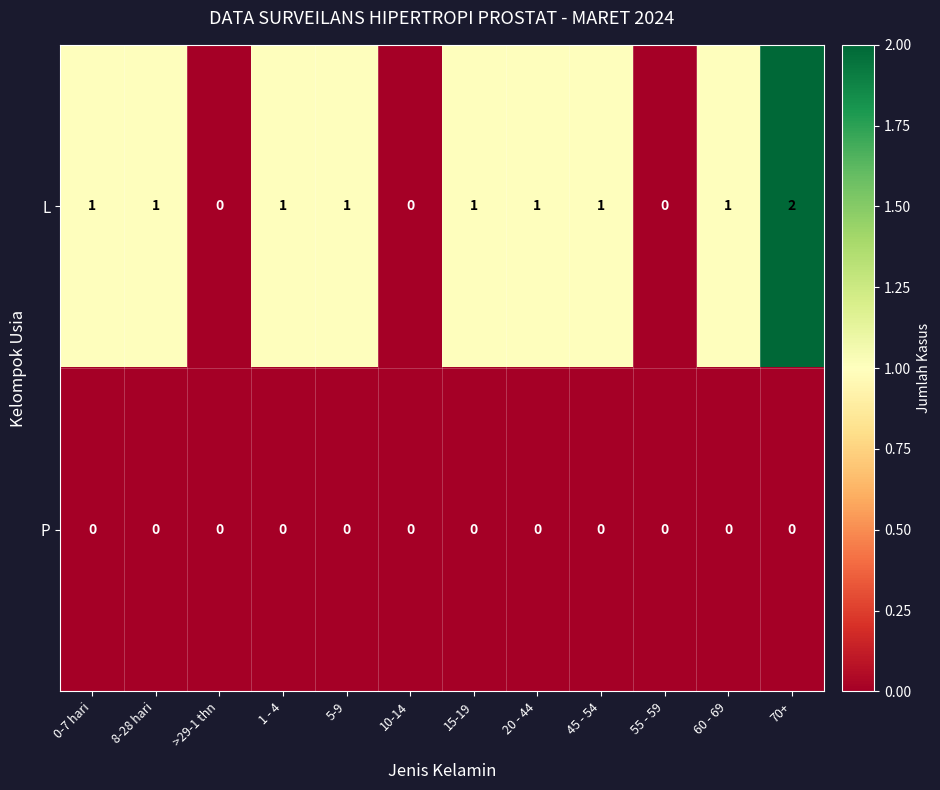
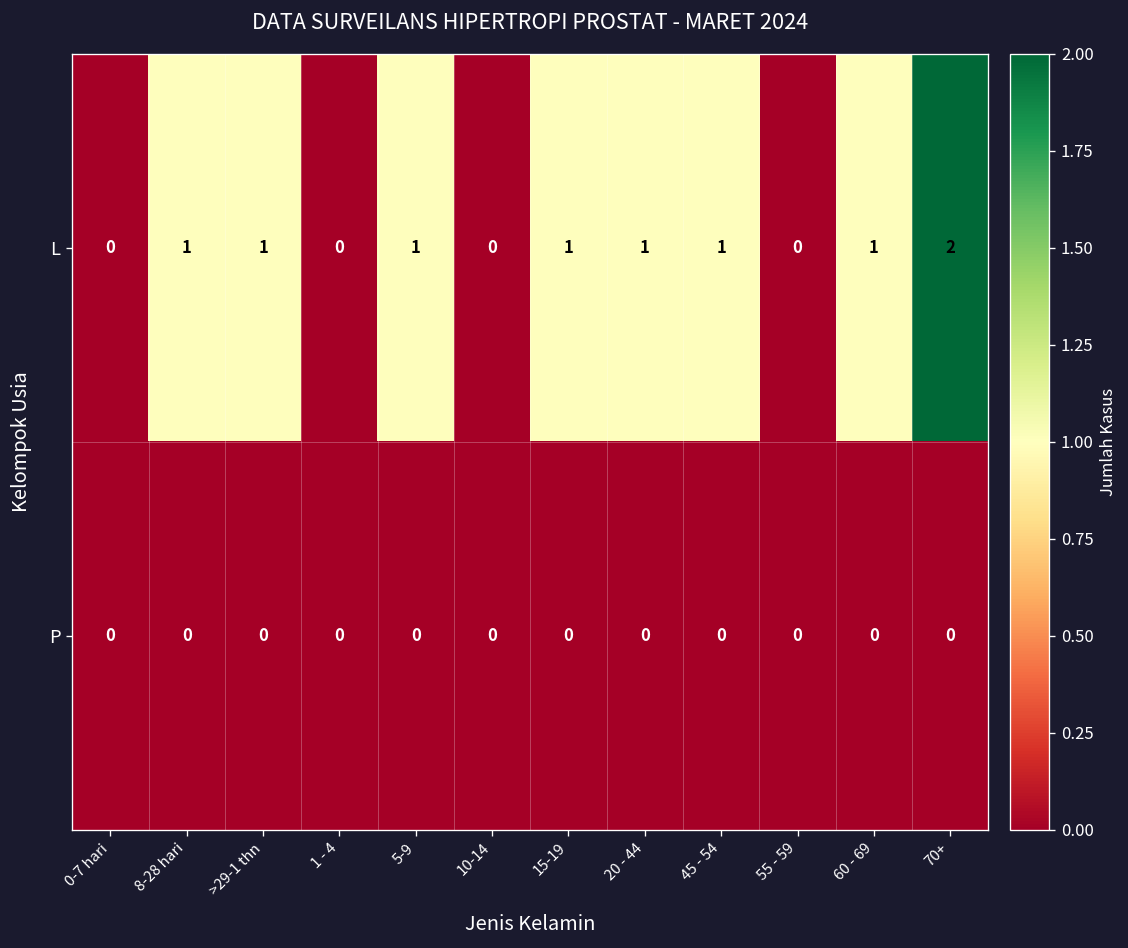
L, 0-7 hari: 1 -> 0
L, >29-1 thn: 0 -> 1
L, 1 - 4: 1 -> 0
